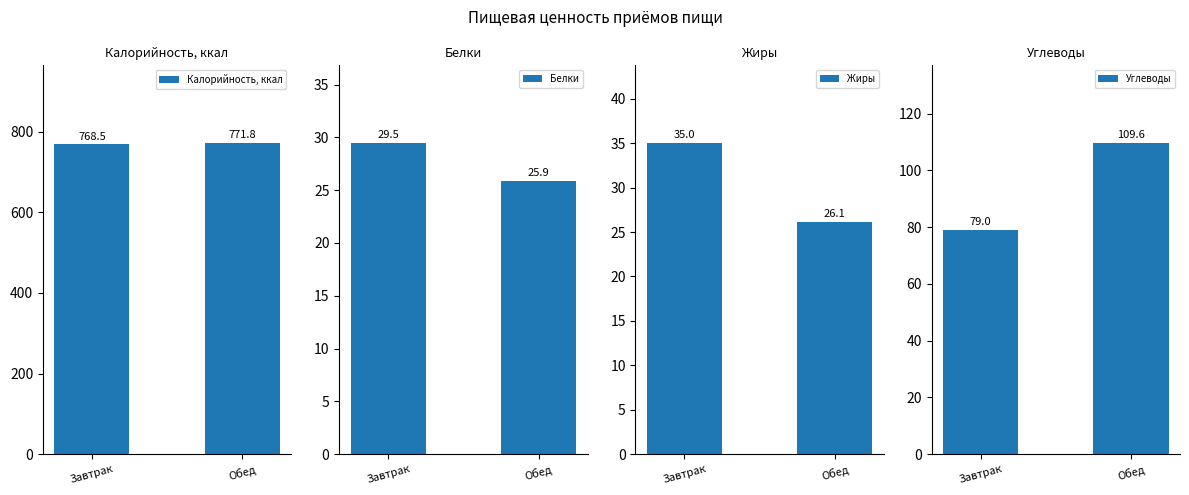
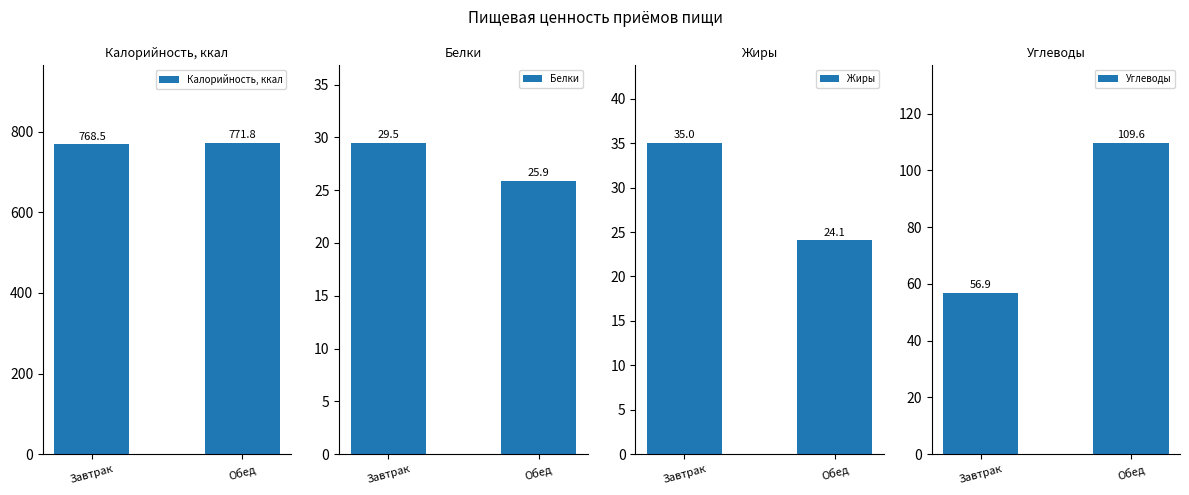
Жиры, Обед: 26.1 -> 24.1
Углеводы, Завтрак: 79.0 -> 56.9
